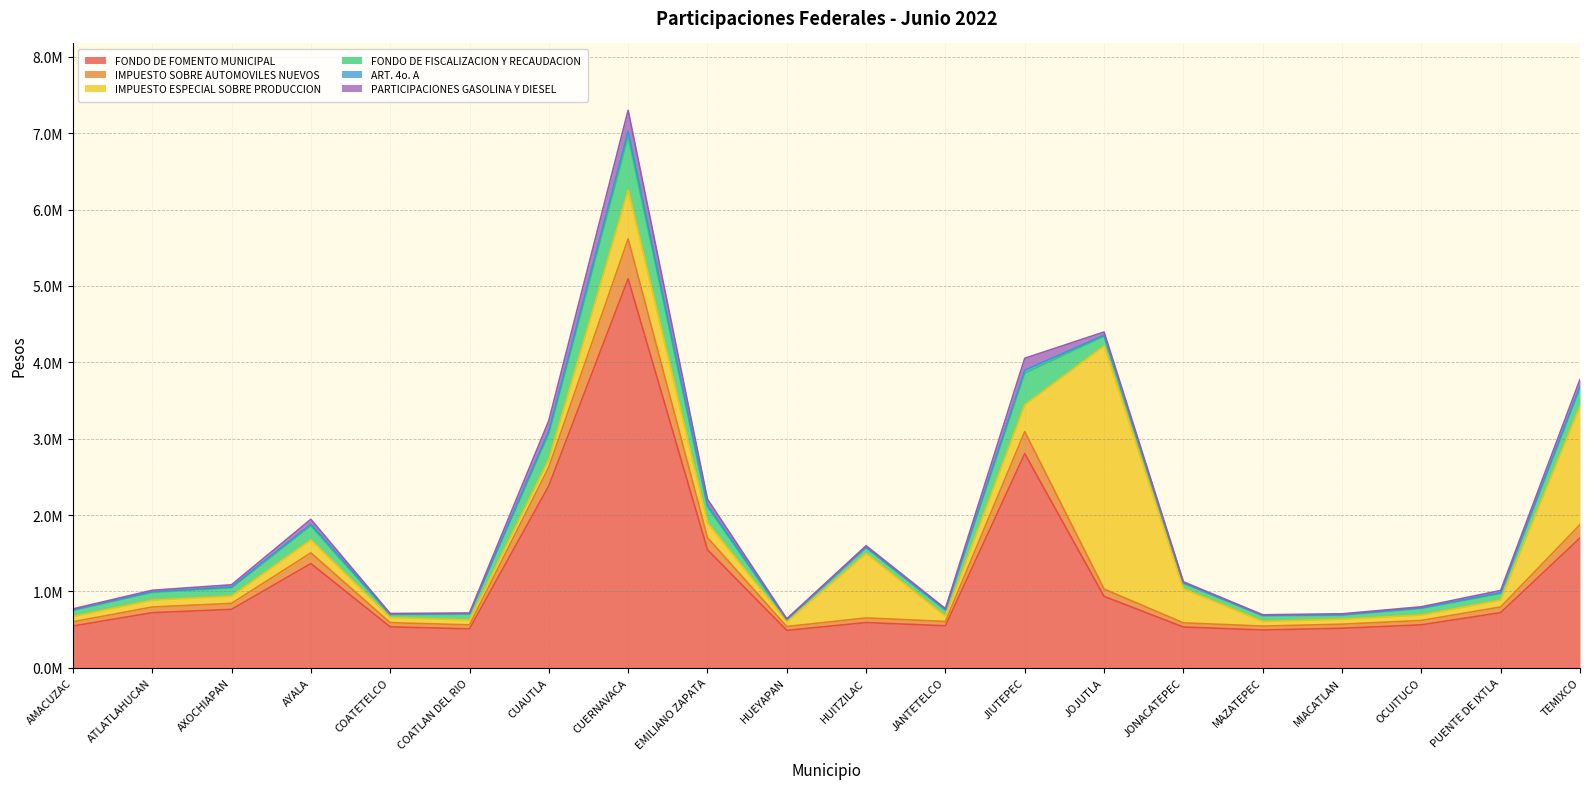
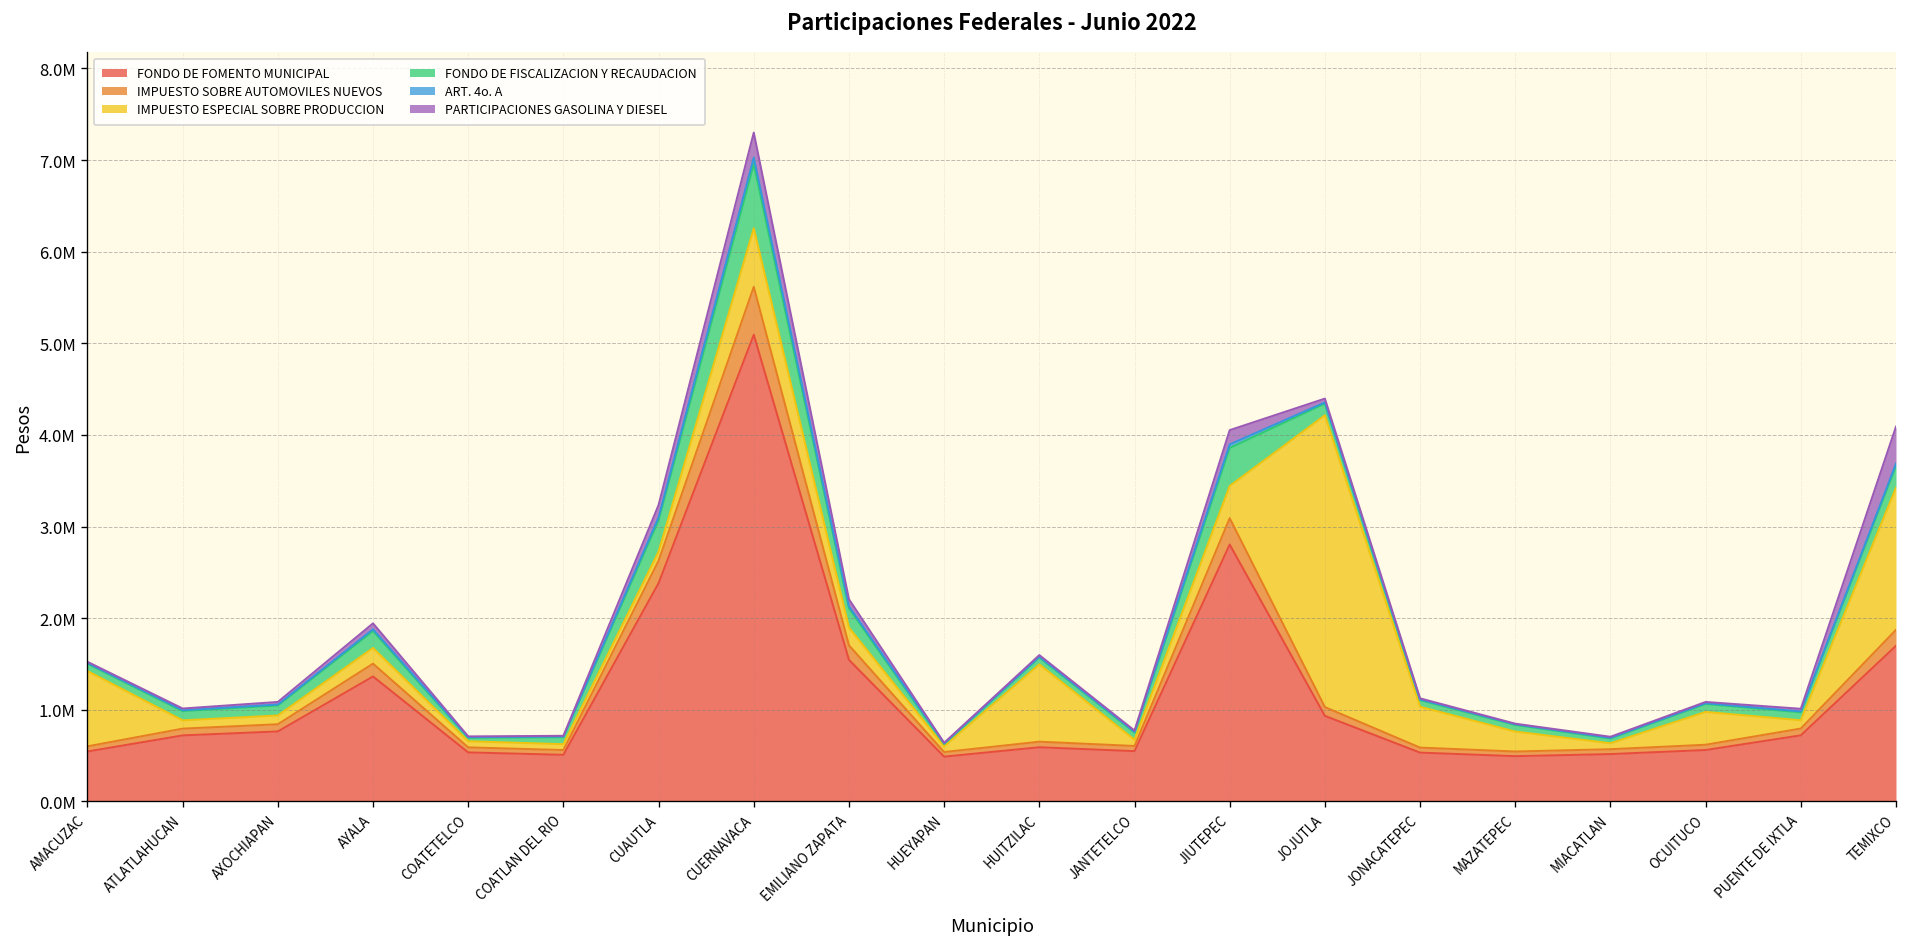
IMPUESTO ESPECIAL SOBRE PRODUCCION, AMACUZAC: 100000 -> 800000
IMPUESTO ESPECIAL SOBRE PRODUCCION, MAZATEPEC: 100000 -> 200000
IMPUESTO ESPECIAL SOBRE PRODUCCION, OCUITUCO: 100000 -> 400000
PARTICIPACIONES GASOLINA Y DIESEL, TEMIXCO: 100000 -> 400000
